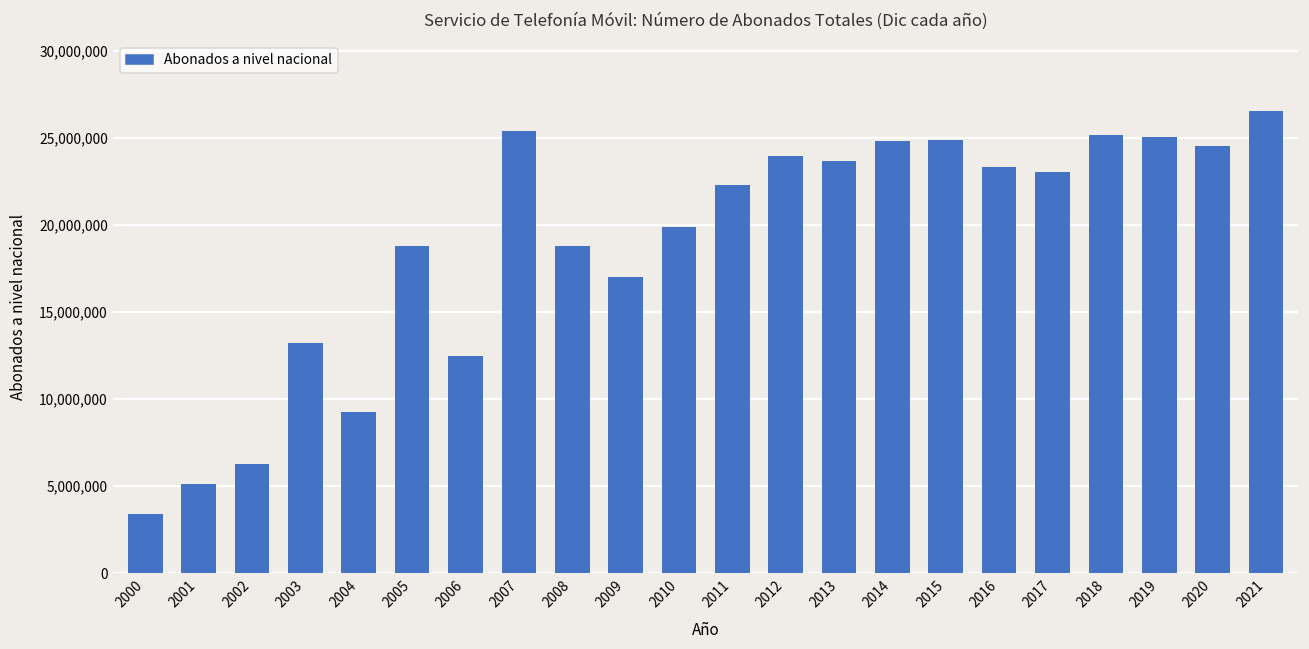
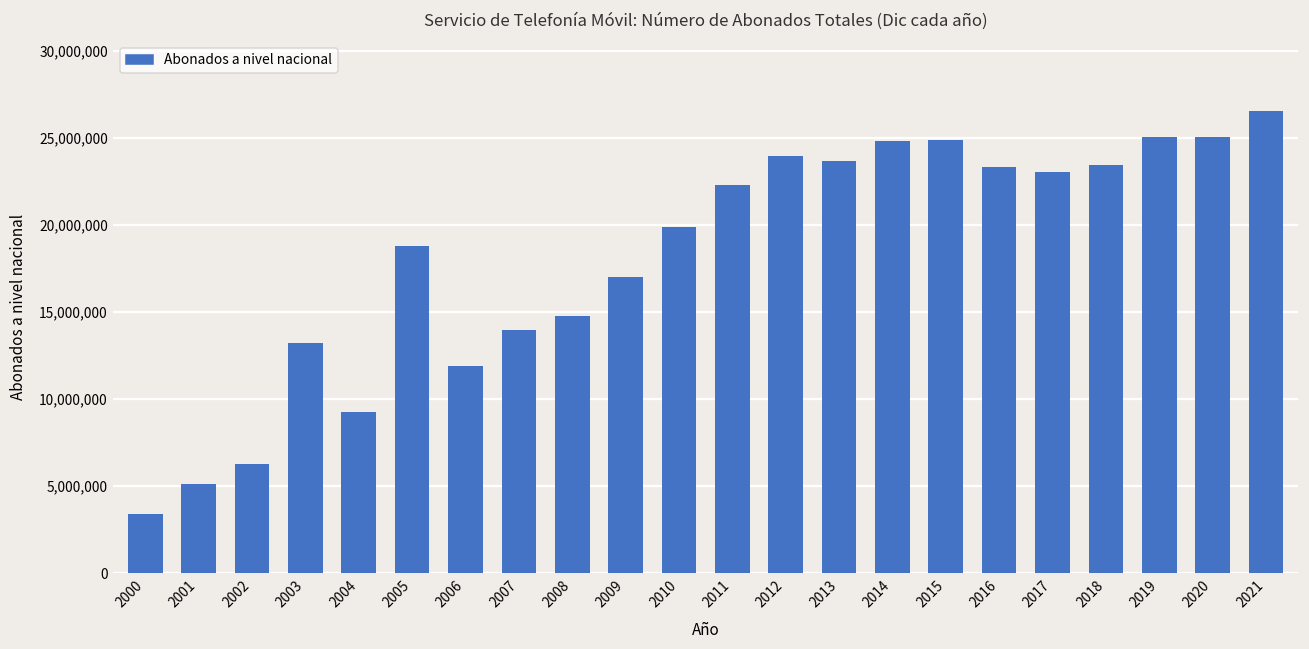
2006: 12,500,000 -> 11,900,000
2007: 25,400,000 -> 14,000,000
2008: 18,800,000 -> 14,800,000
2018: 25,200,000 -> 23,500,000
2020: 24,600,000 -> 25,100,000
